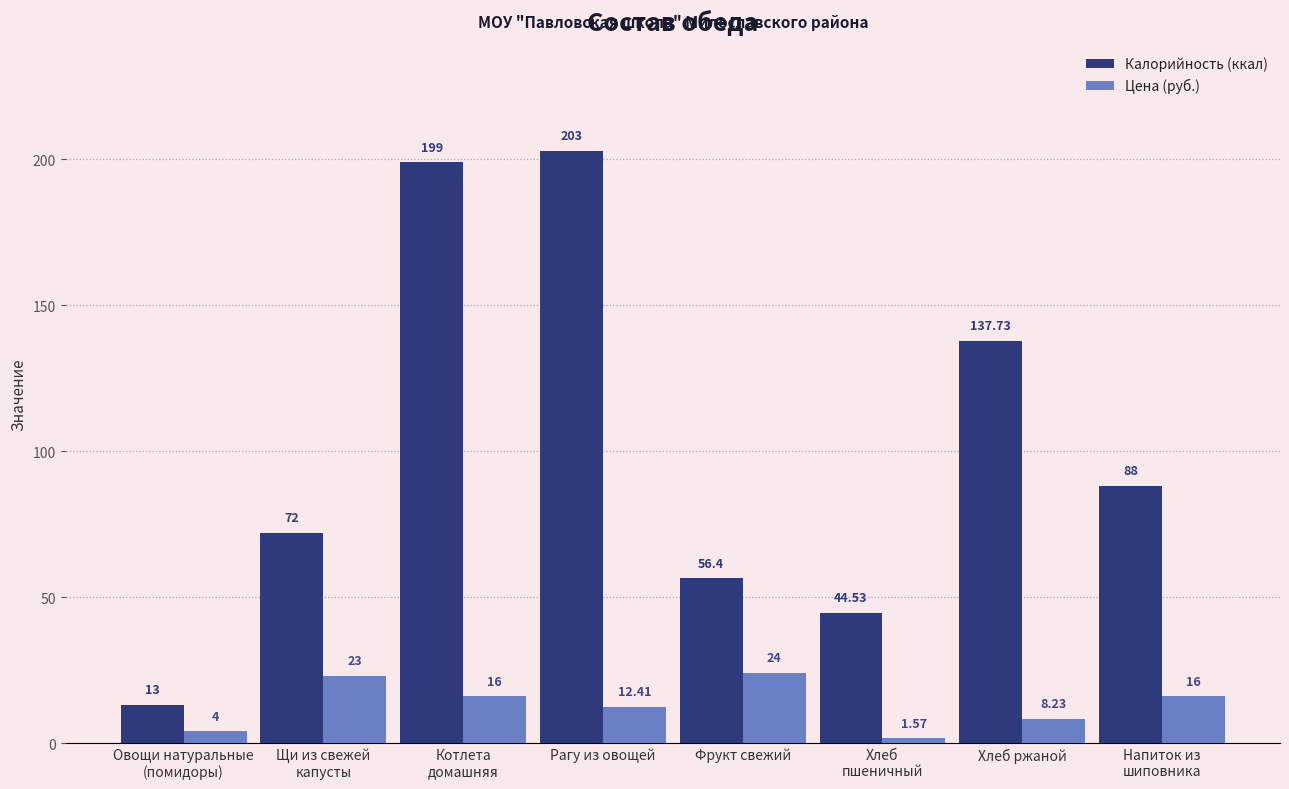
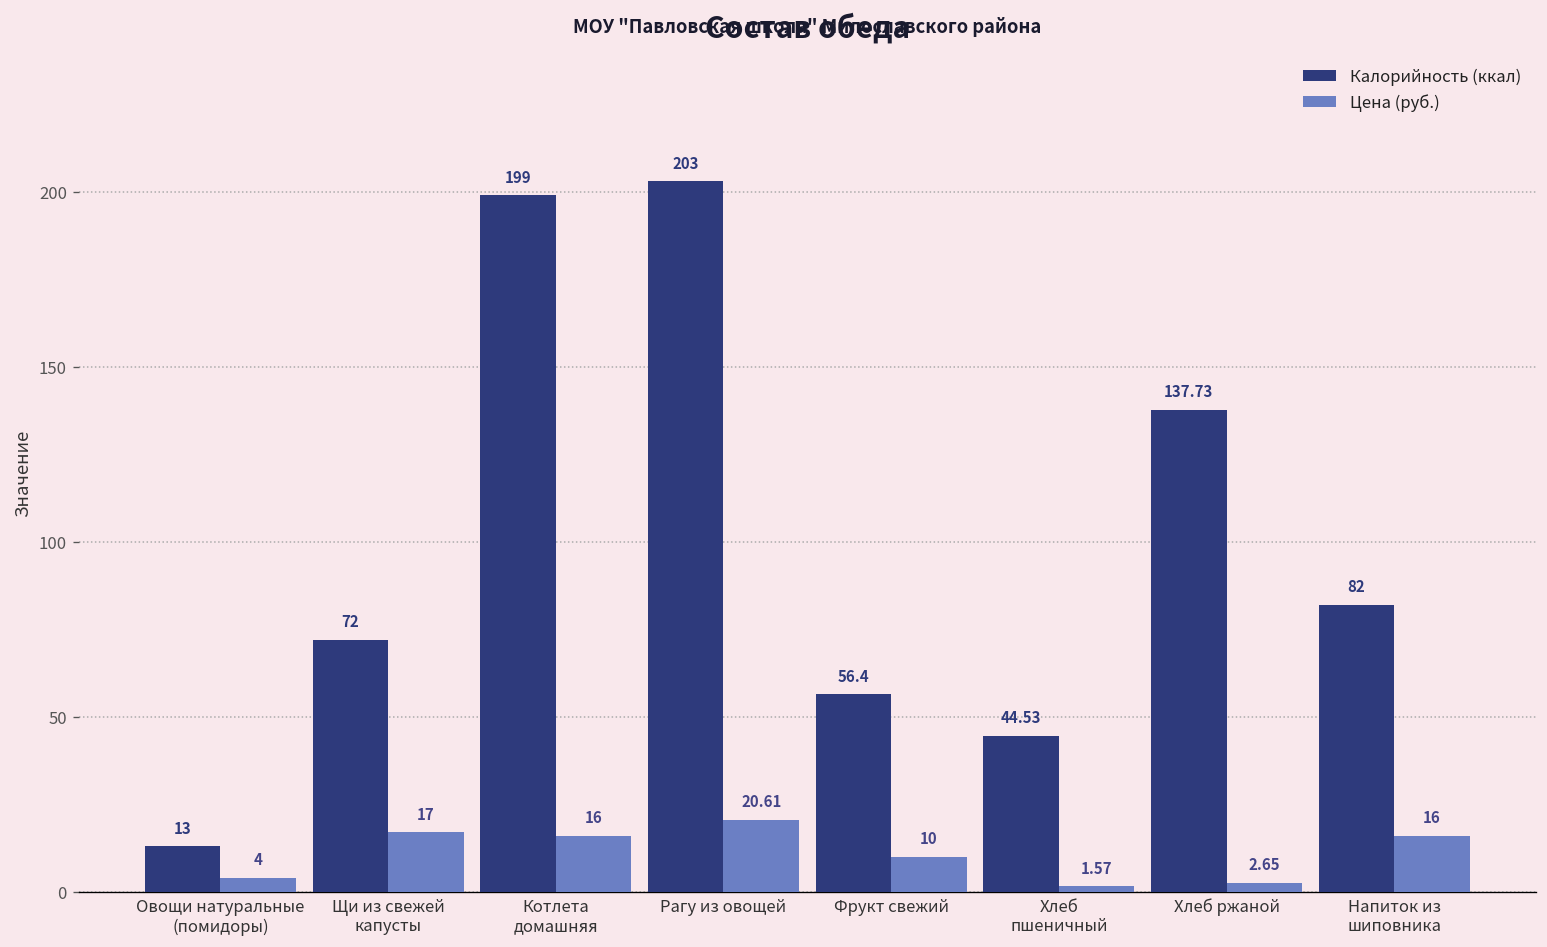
Цена (руб.), Щи из свежей капусты: 23 -> 17
Цена (руб.), Рагу из овощей: 12.41 -> 20.61
Цена (руб.), Фрукт свежий: 24 -> 10
Цена (руб.), Хлеб ржаной: 8.23 -> 2.65
Калорийность (ккал), Напиток из шиповника: 88 -> 82
